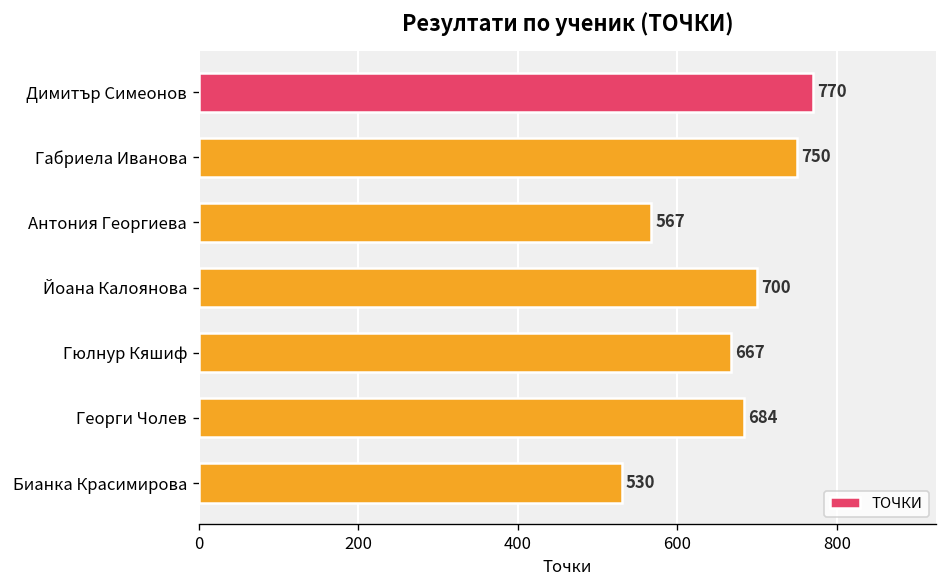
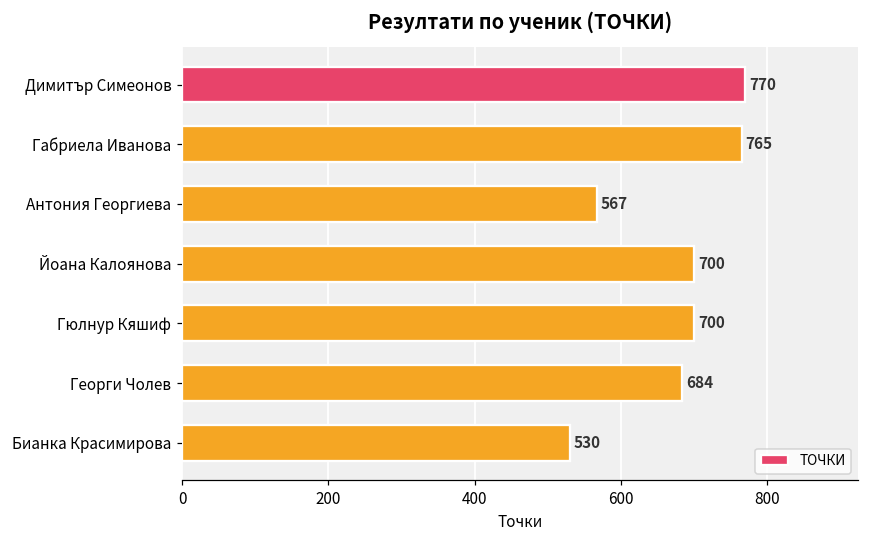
Габриела Иванова: 750 -> 765
Гюлнур Кяшиф: 667 -> 700
